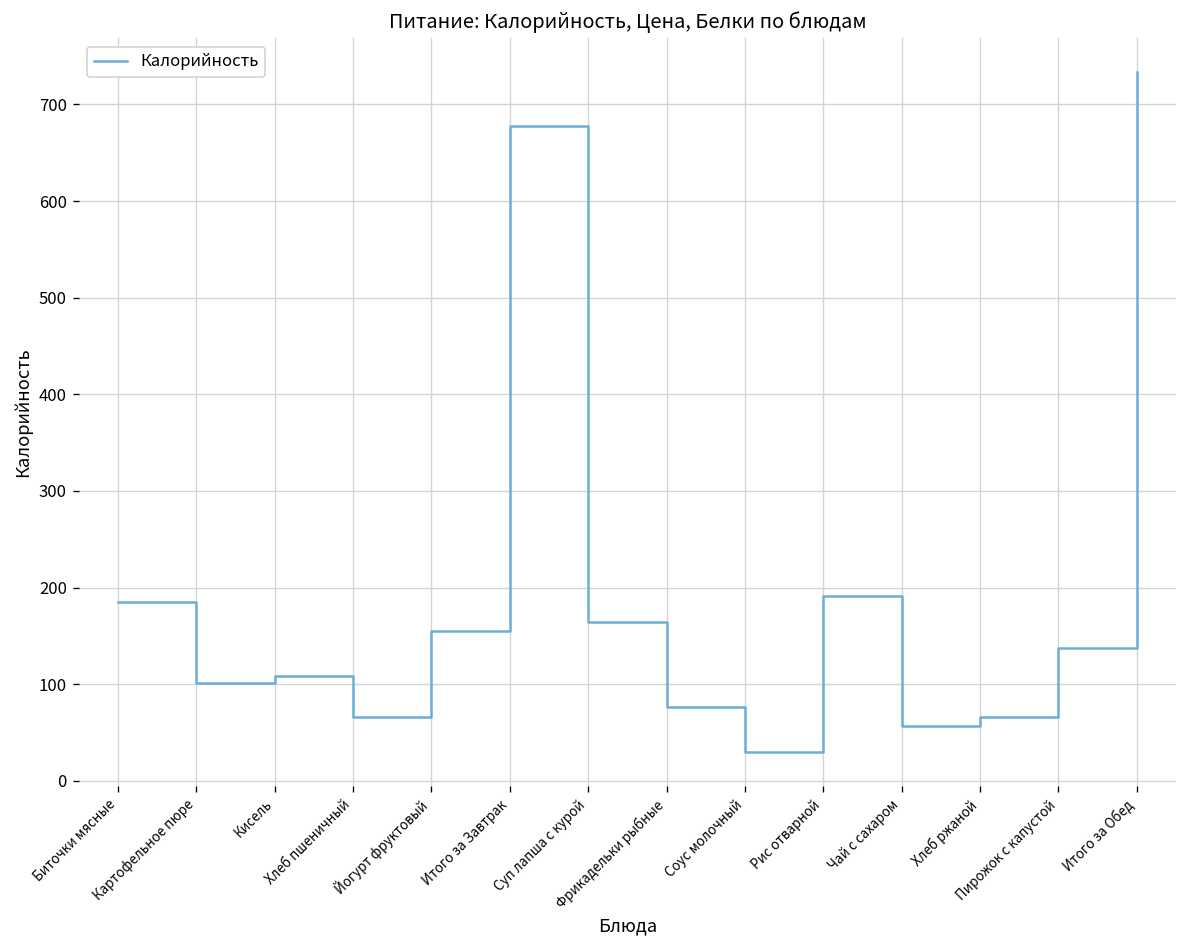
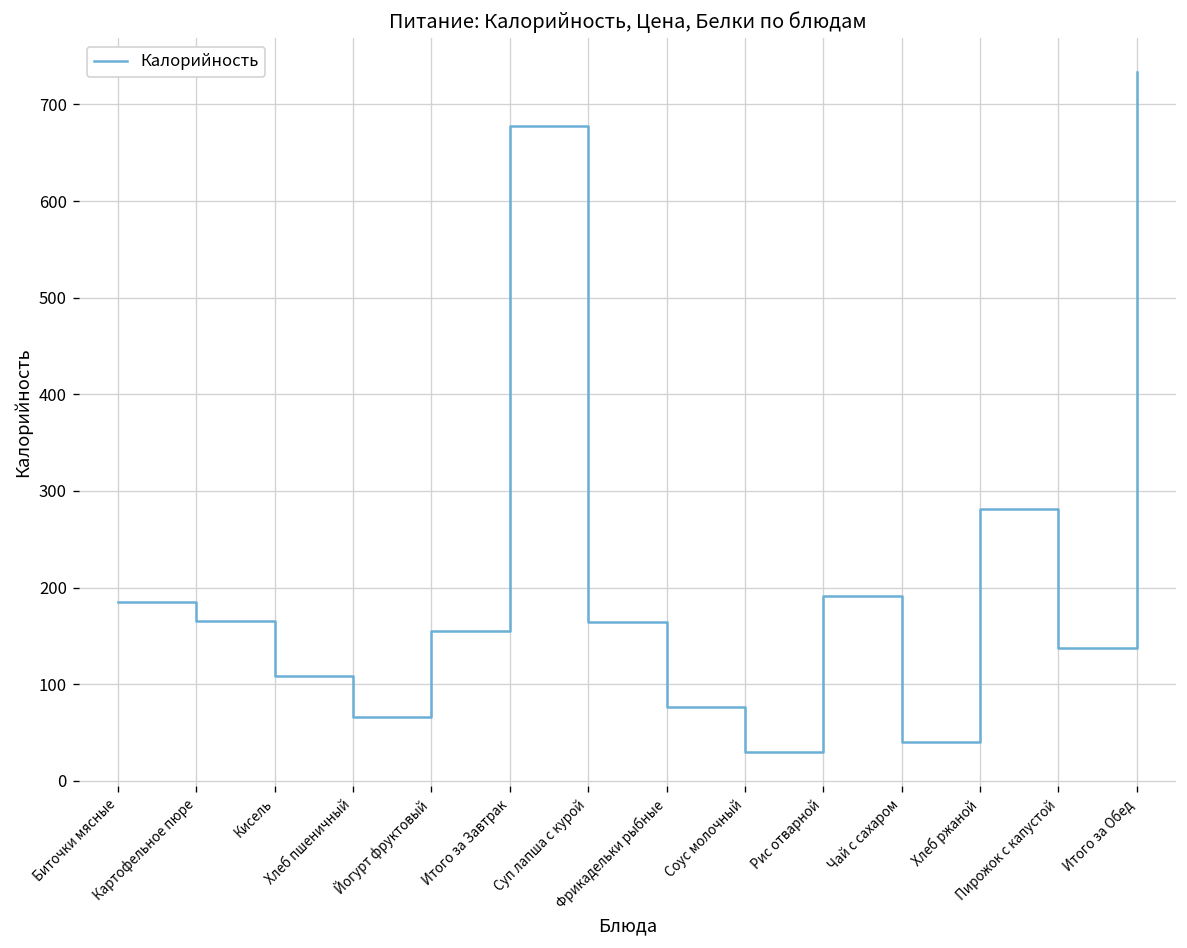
Картофельное пюре: 100 -> 170
Чай с сахаром: 60 -> 40
Хлеб ржаной: 70 -> 280
